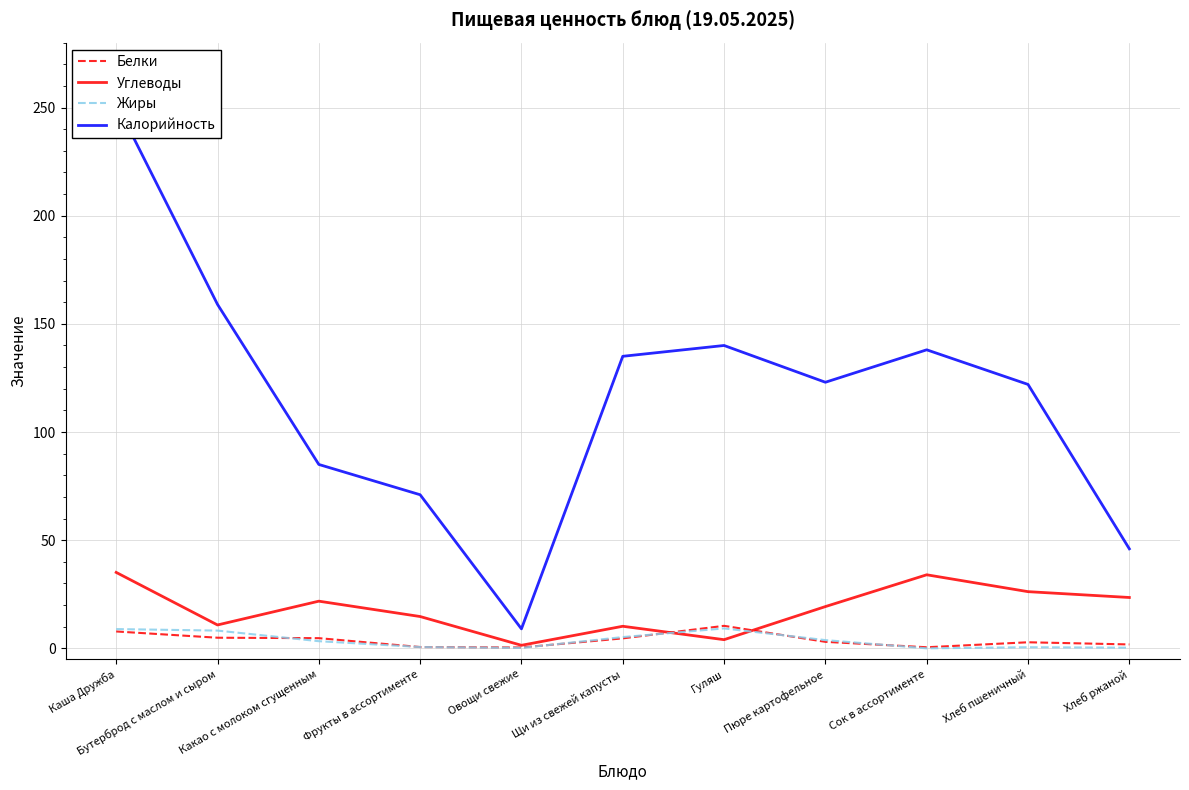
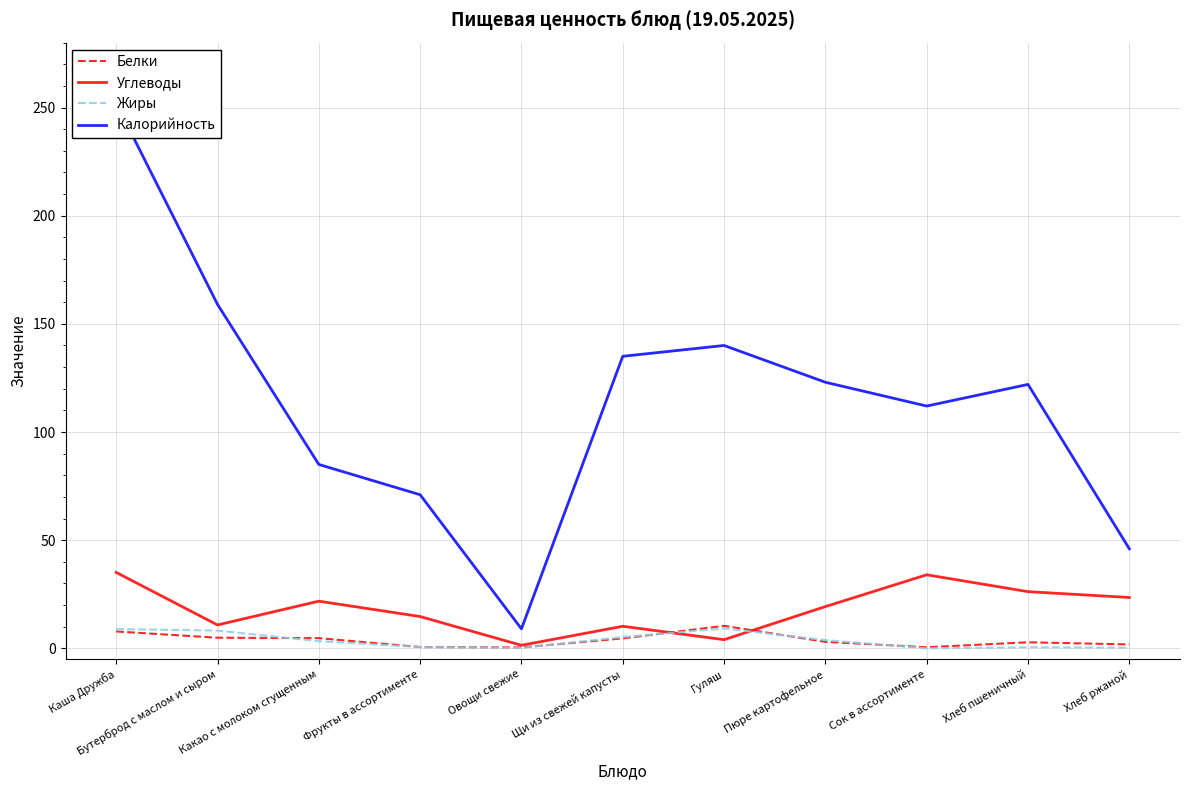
Калорийность, Сок в ассортименте: 138 -> 112
